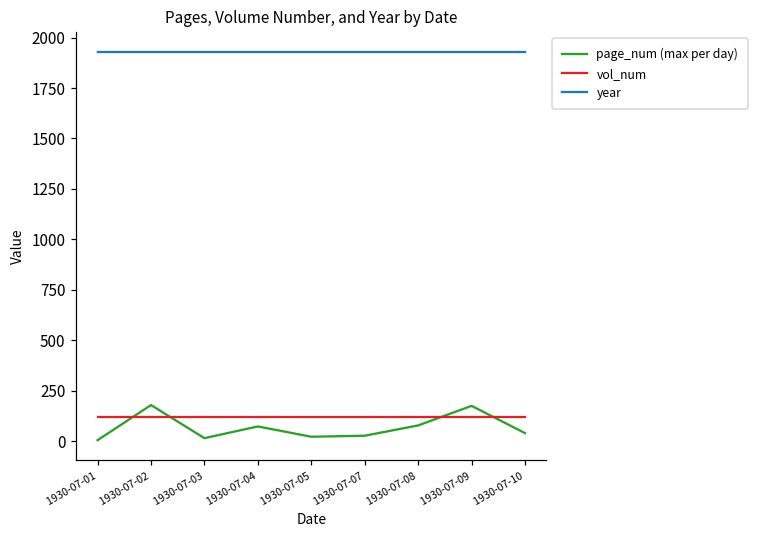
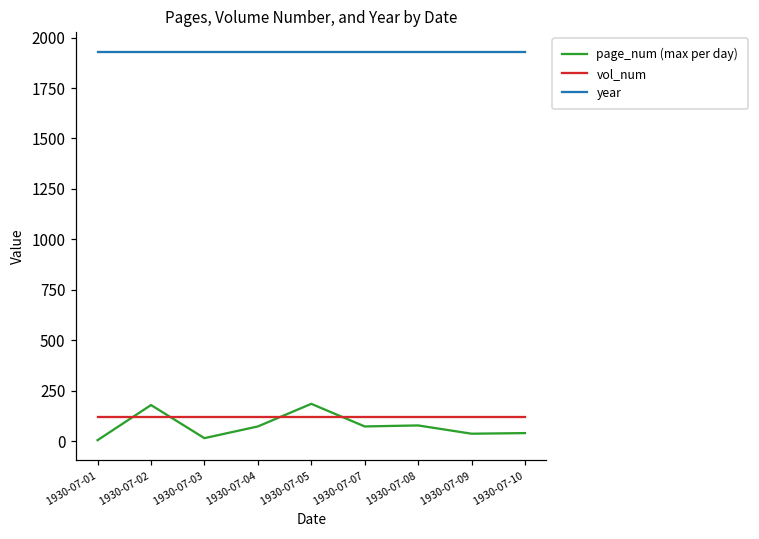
page_num (max per day), 1930-07-05: 20 -> 190
page_num (max per day), 1930-07-07: 30 -> 70
page_num (max per day), 1930-07-09: 180 -> 40
